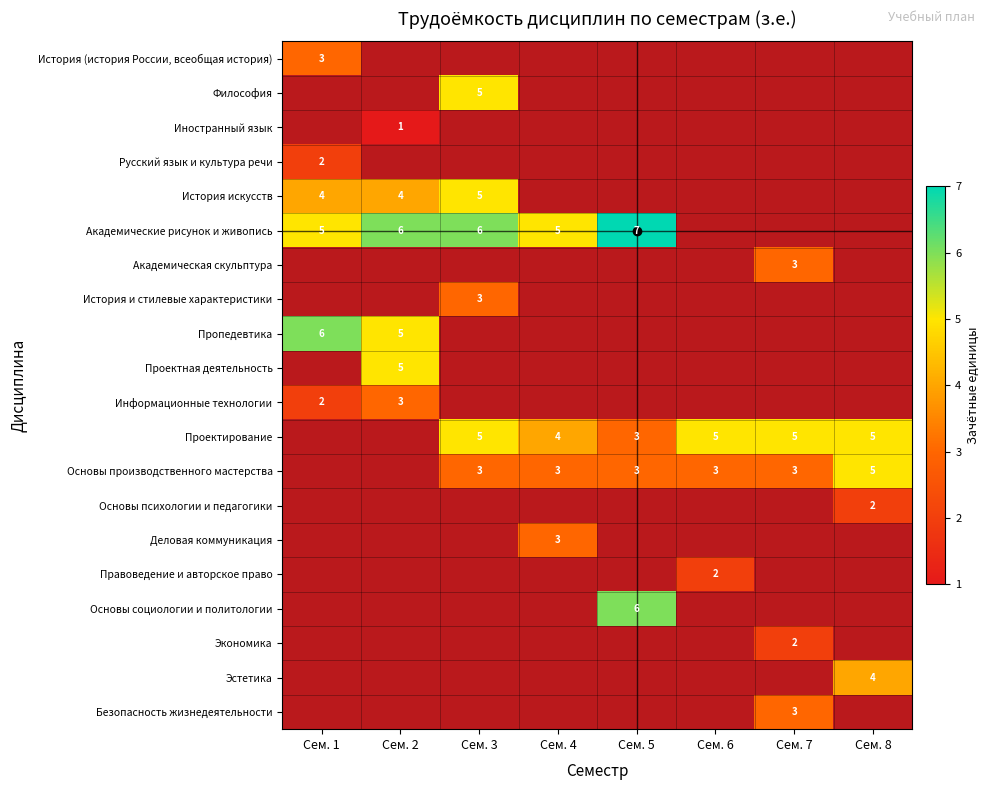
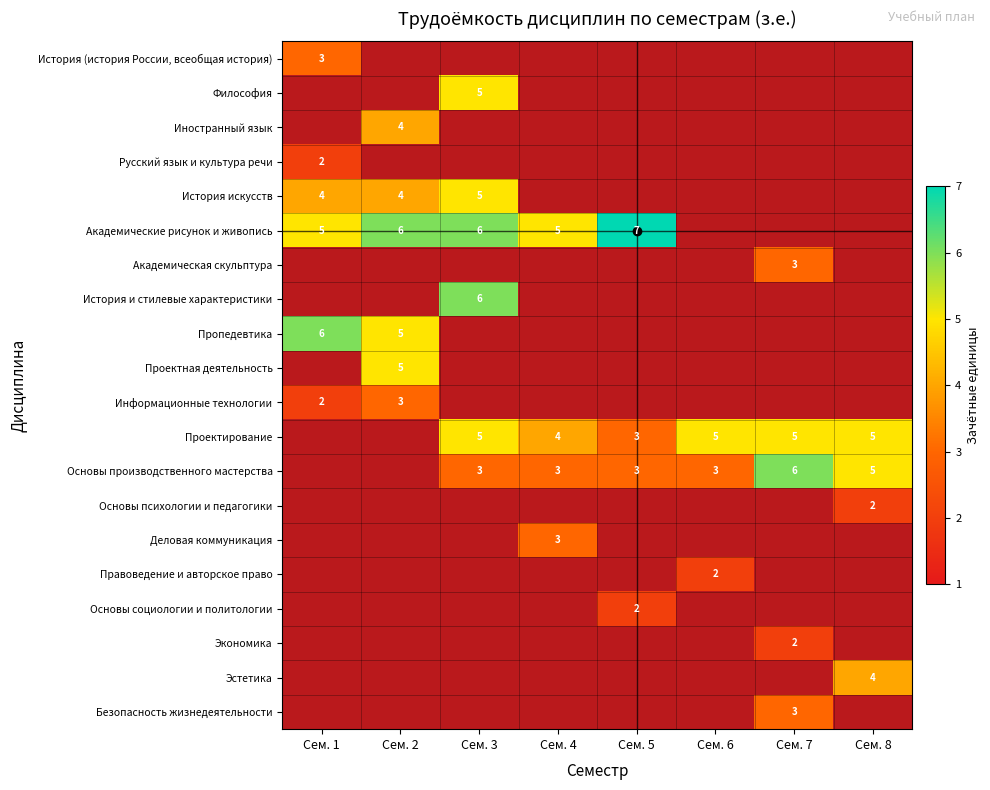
Иностранный язык, Сем. 2: 1 -> 4
История и стилевые характеристики, Сем. 3: 3 -> 6
Основы производственного мастерства, Сем. 7: 3 -> 6
Основы социологии и политологии, Сем. 5: 6 -> 2
